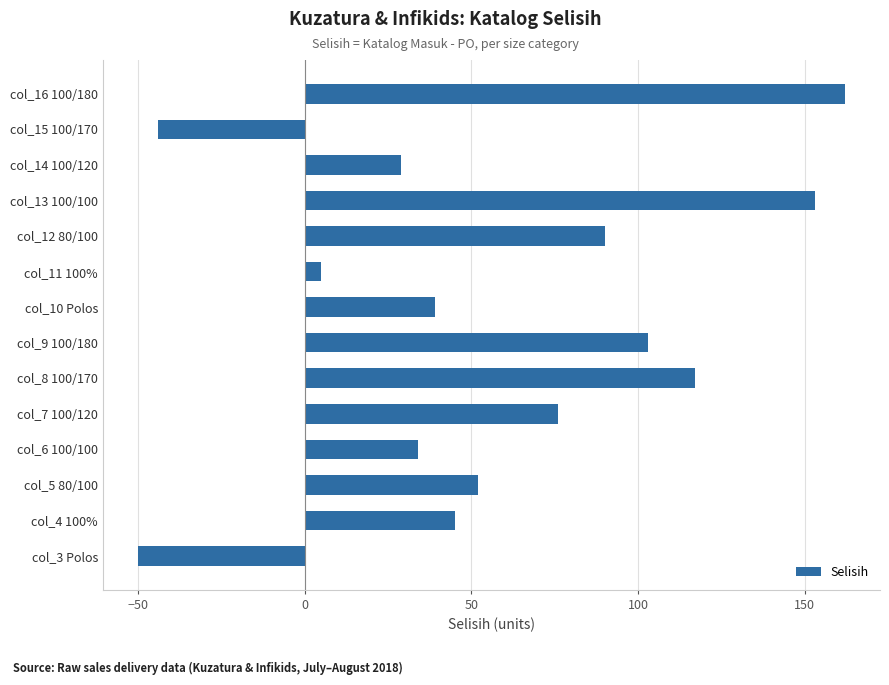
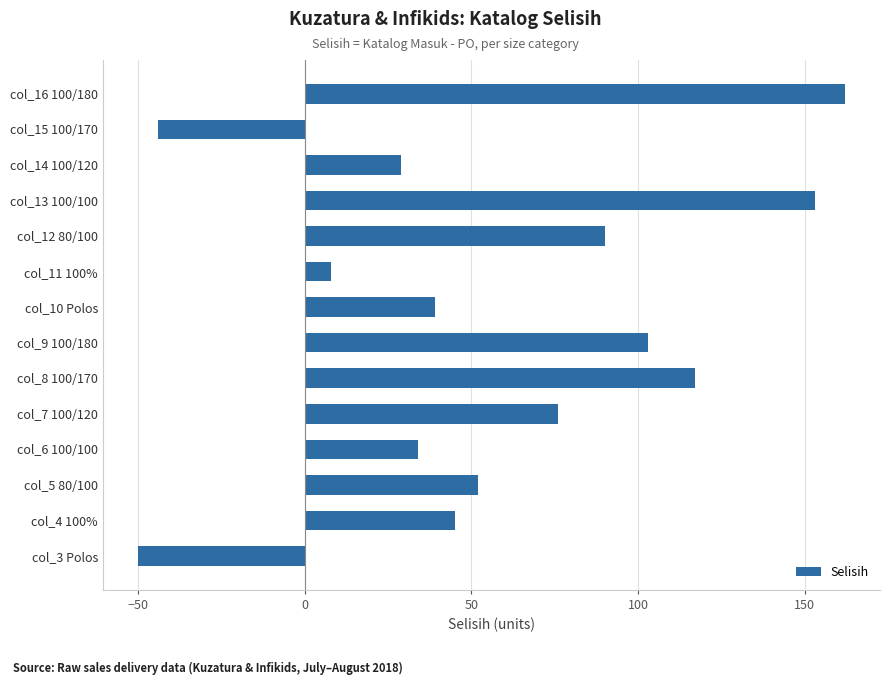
col_11 100%: 5 -> 8
